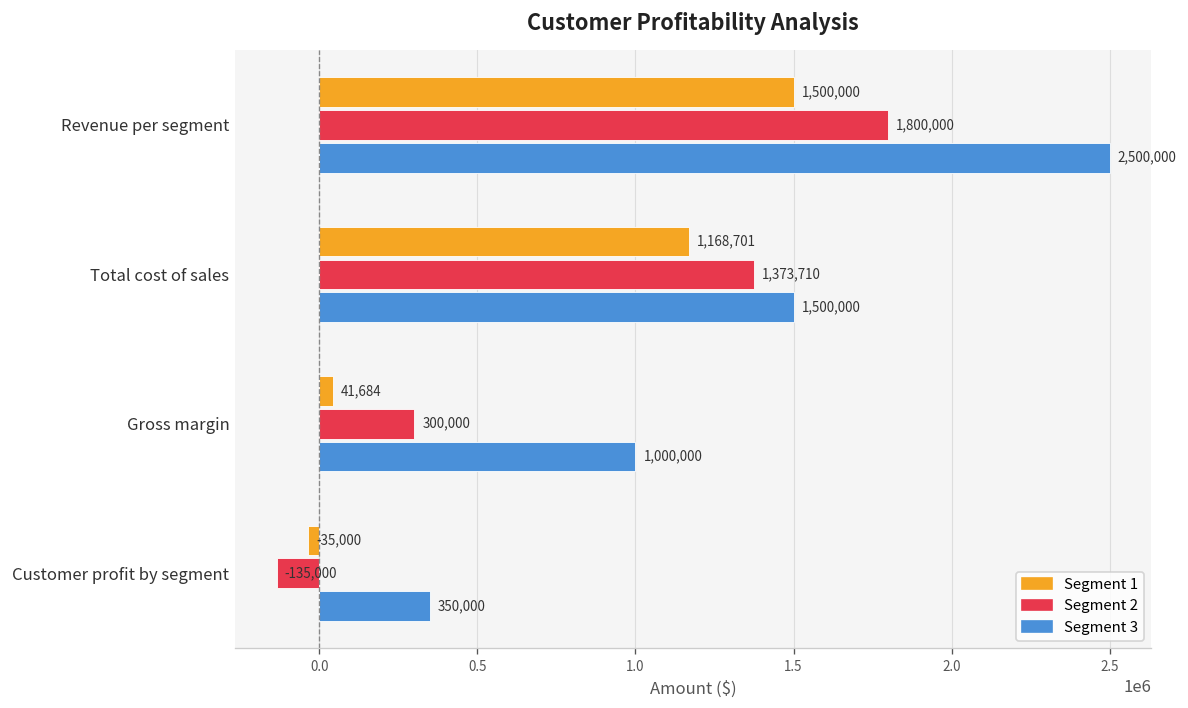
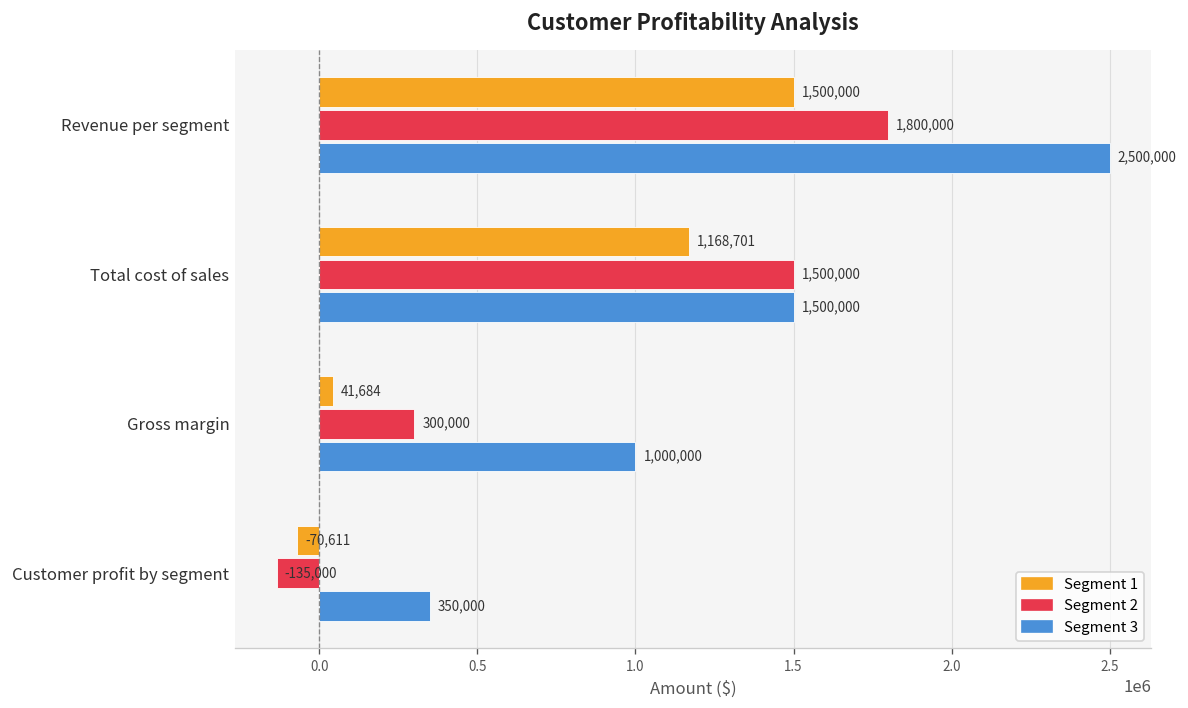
Segment 2, Total cost of sales: 1,373,710 -> 1,500,000
Segment 1, Customer profit by segment: -35,000 -> -70,611
